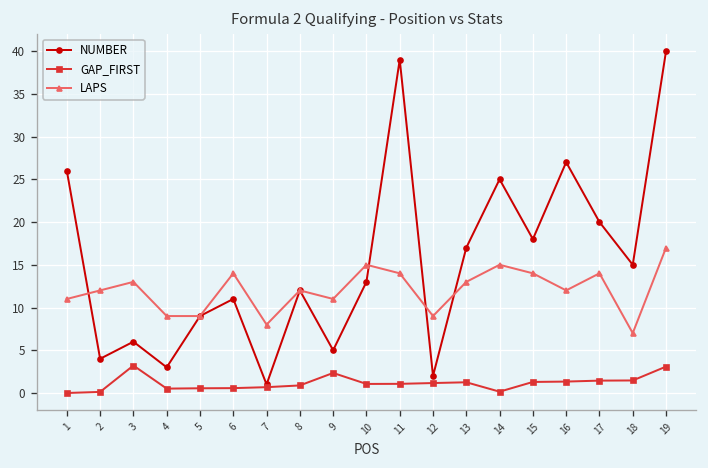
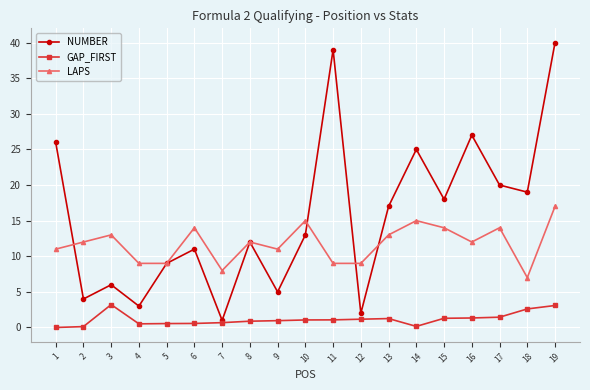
GAP_FIRST, 9: 2 -> 1
LAPS, 11: 14 -> 9
NUMBER, 18: 15 -> 19
GAP_FIRST, 18: 1 -> 3
